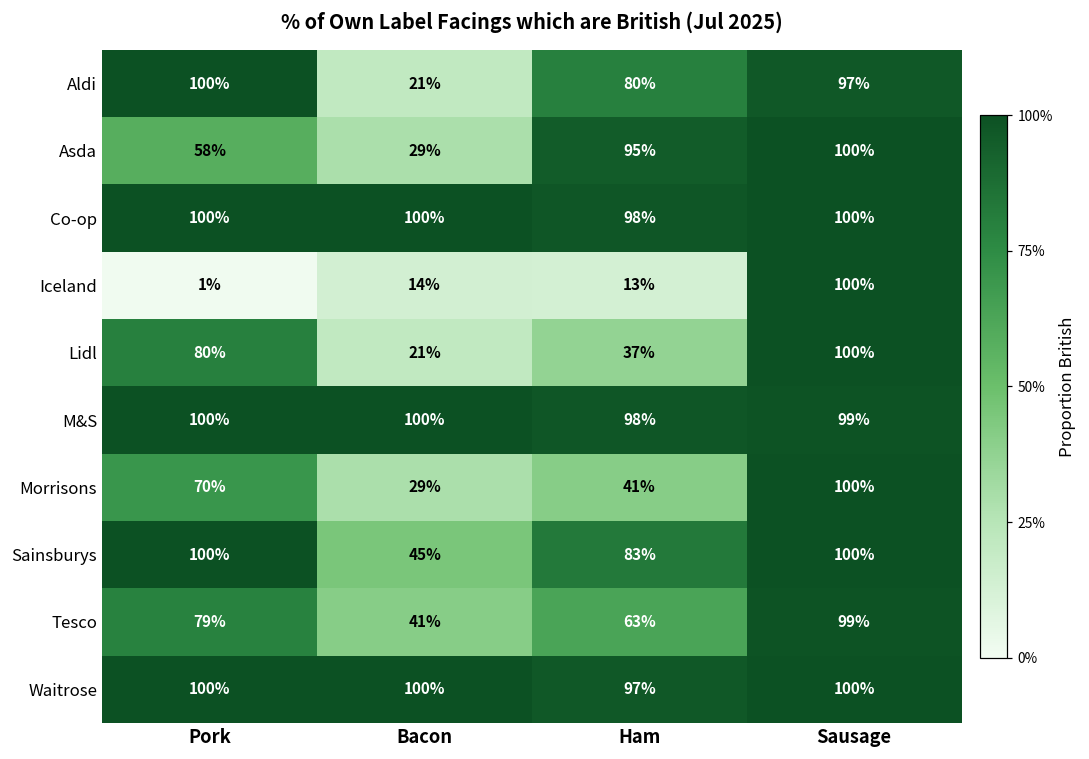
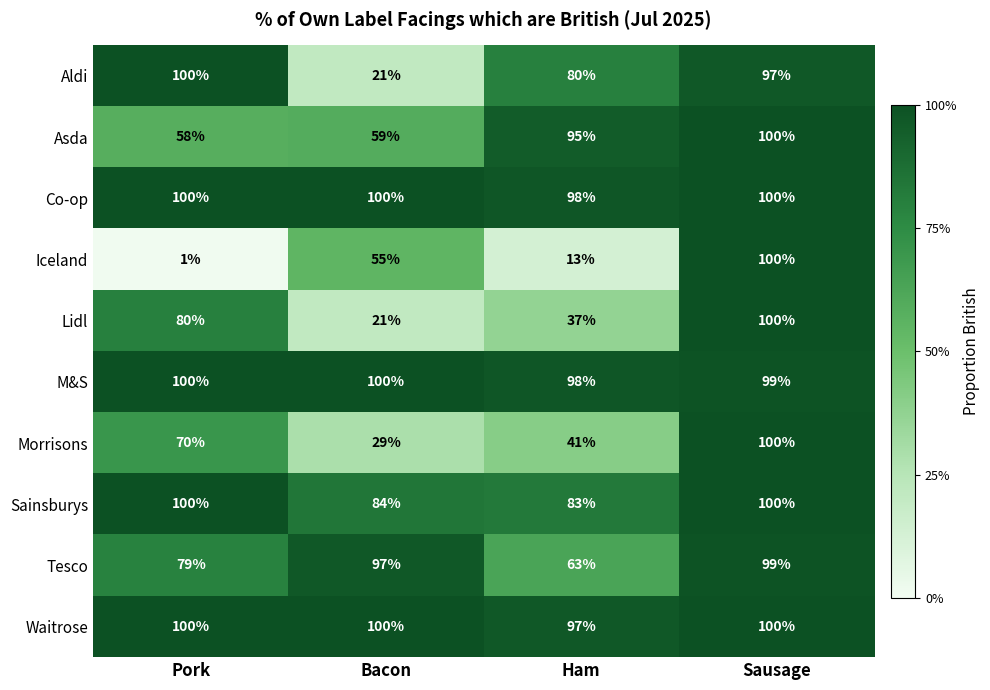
Asda, Bacon: 29% -> 59%
Iceland, Bacon: 14% -> 55%
Sainsburys, Bacon: 45% -> 84%
Tesco, Bacon: 41% -> 97%
